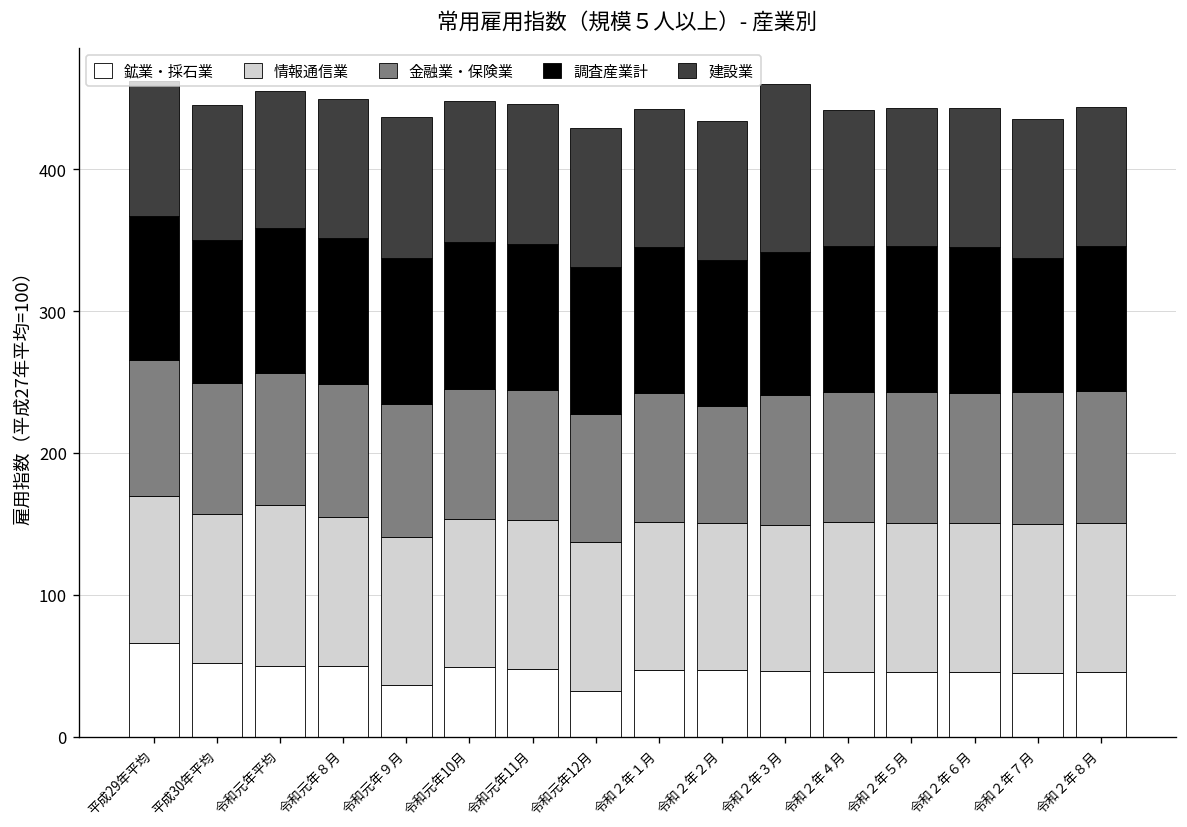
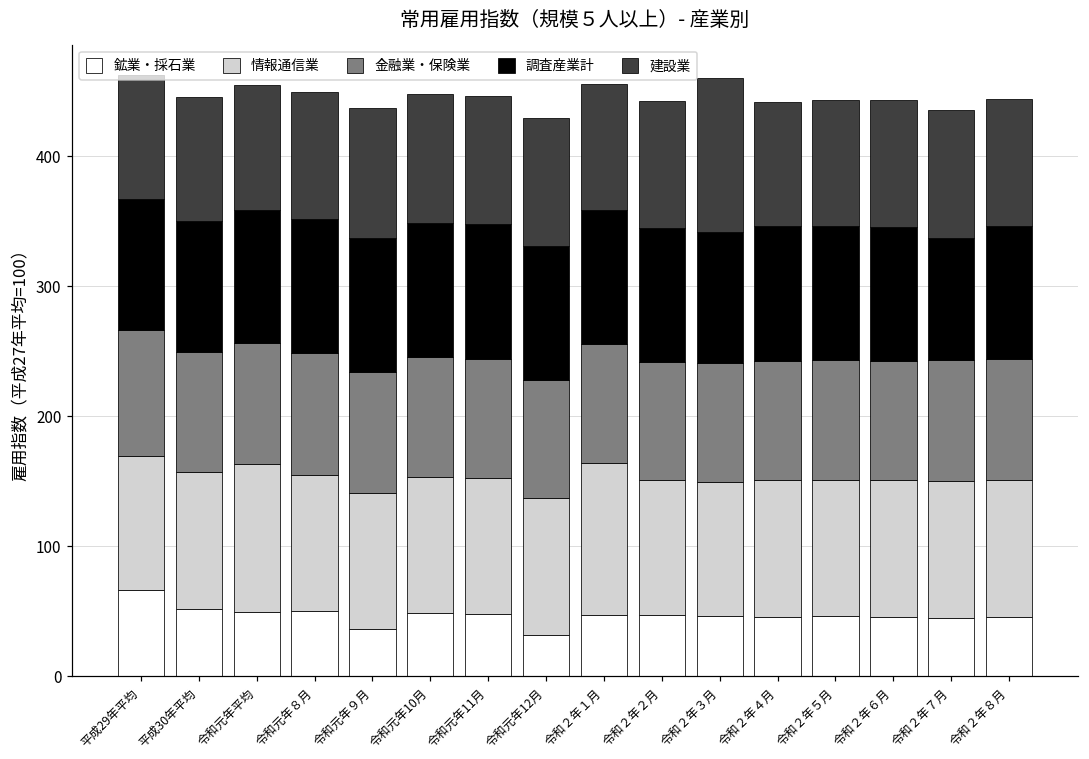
情報通信業, 令和２年１月: 104 -> 117
金融業・保険業, 令和２年２月: 83 -> 91
